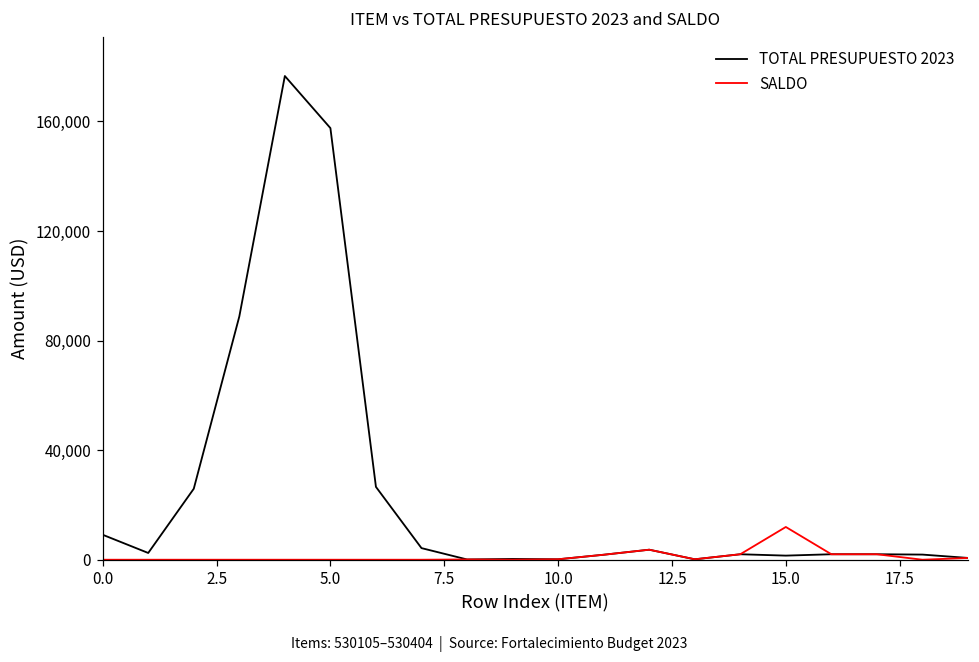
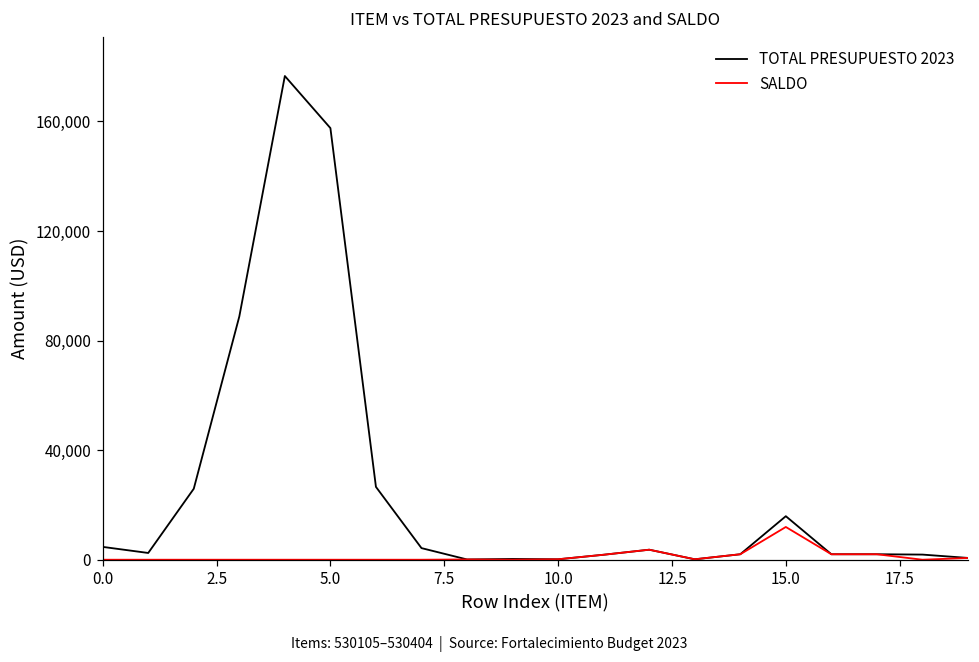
TOTAL PRESUPUESTO 2023, 0.0: 9,000 -> 5,000
TOTAL PRESUPUESTO 2023, 15.0: 2,000 -> 16,000
